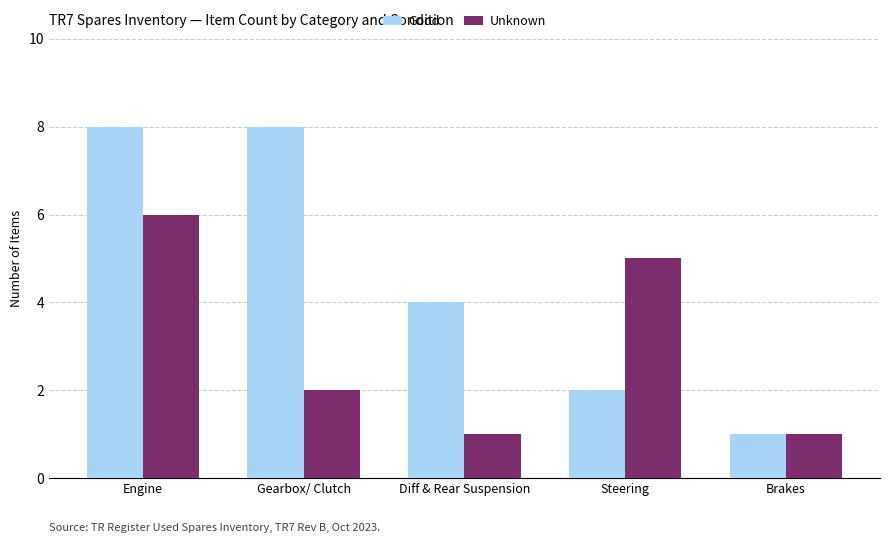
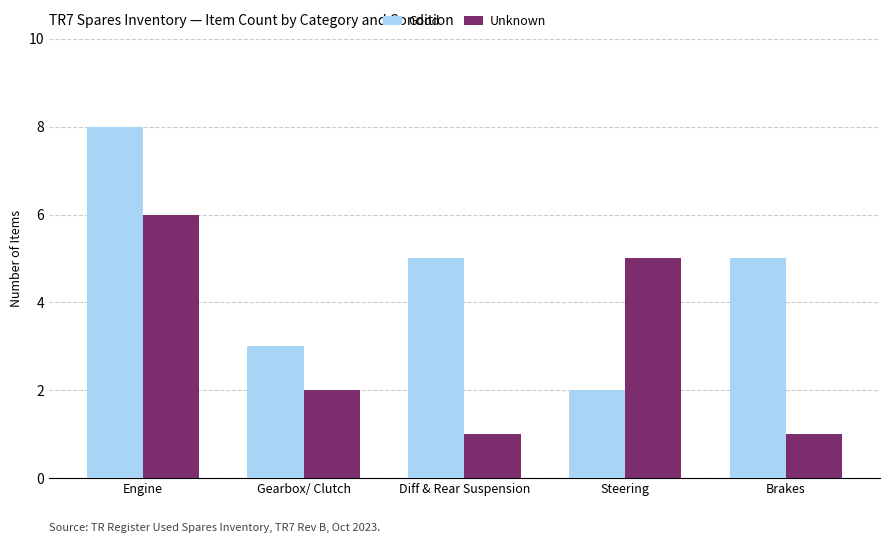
Good, Gearbox/ Clutch: 8 -> 3
Good, Diff & Rear Suspension: 4 -> 5
Good, Brakes: 1 -> 5
